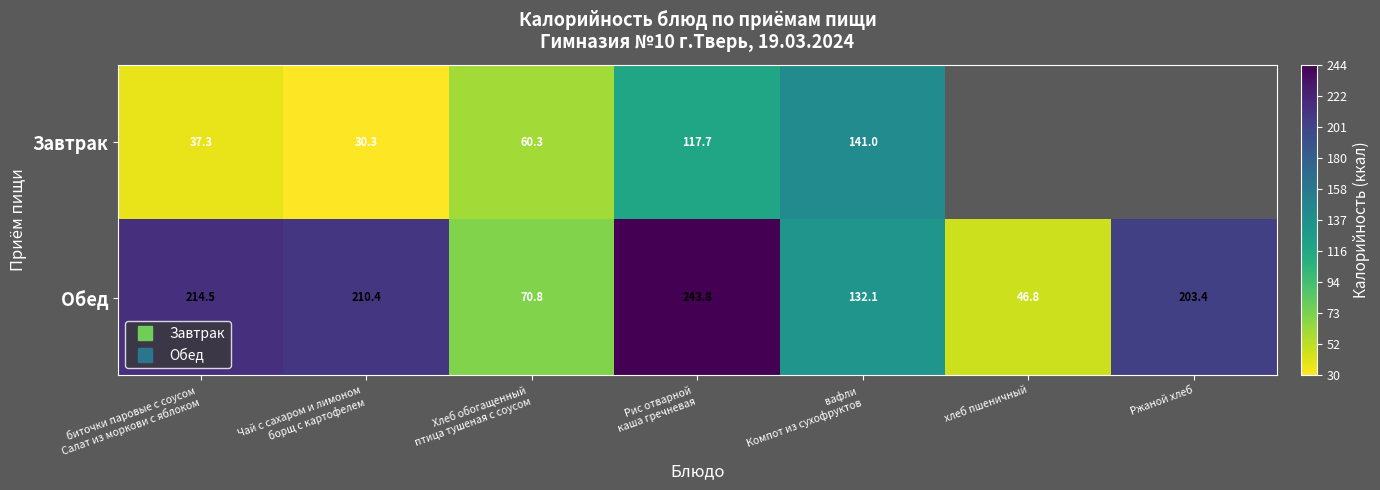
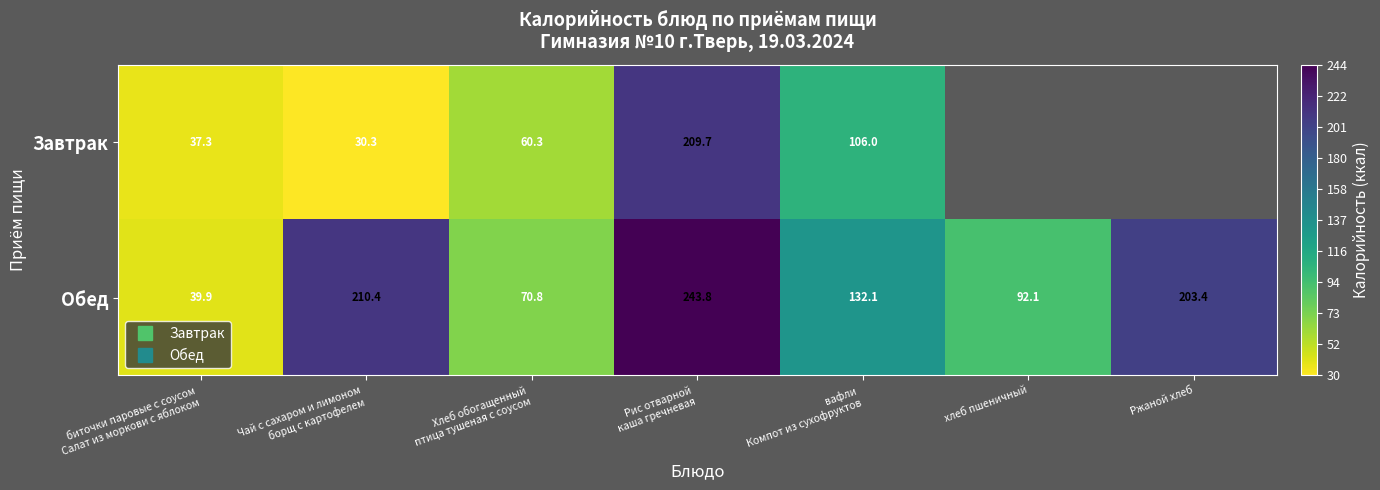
Завтрак, Рис отварной каша гречневая: 117.7 -> 209.7
Завтрак, вафли Компот из сухофруктов: 141.0 -> 106.0
Обед, биточки паровые с соусом Салат из моркови с яблоком: 214.5 -> 39.9
Обед, хлеб пшеничный: 46.8 -> 92.1
